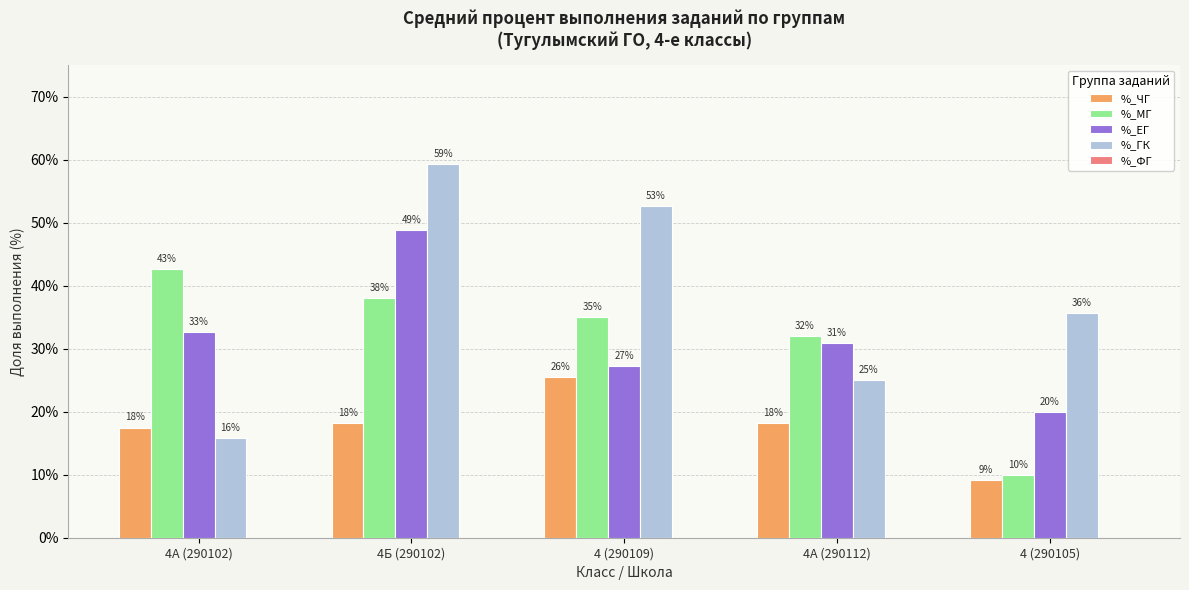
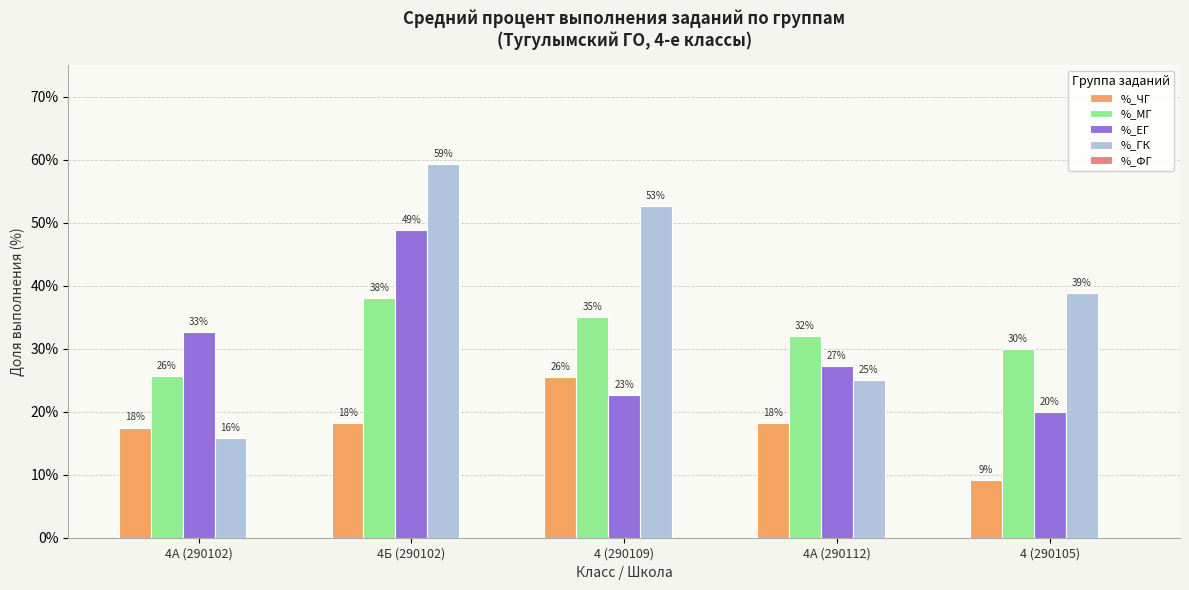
%_МГ, 4А (290102): 43% -> 26%
%_ЕГ, 4 (290109): 27% -> 23%
%_ЕГ, 4А (290112): 31% -> 27%
%_МГ, 4 (290105): 10% -> 30%
%_ГК, 4 (290105): 36% -> 39%
